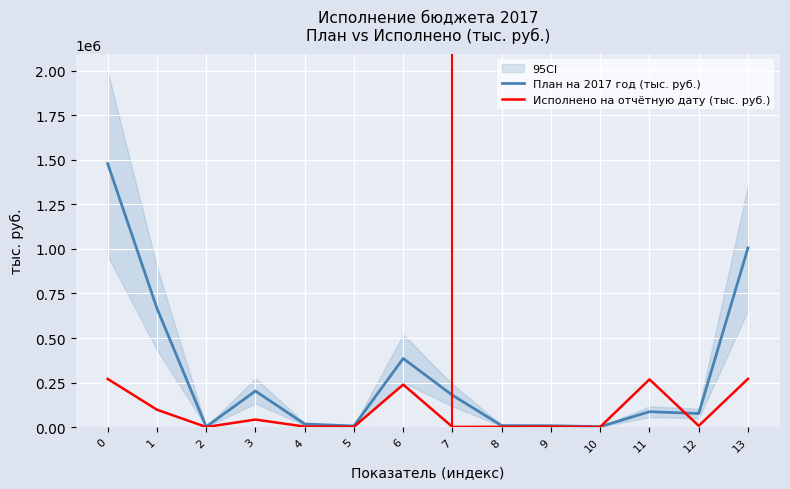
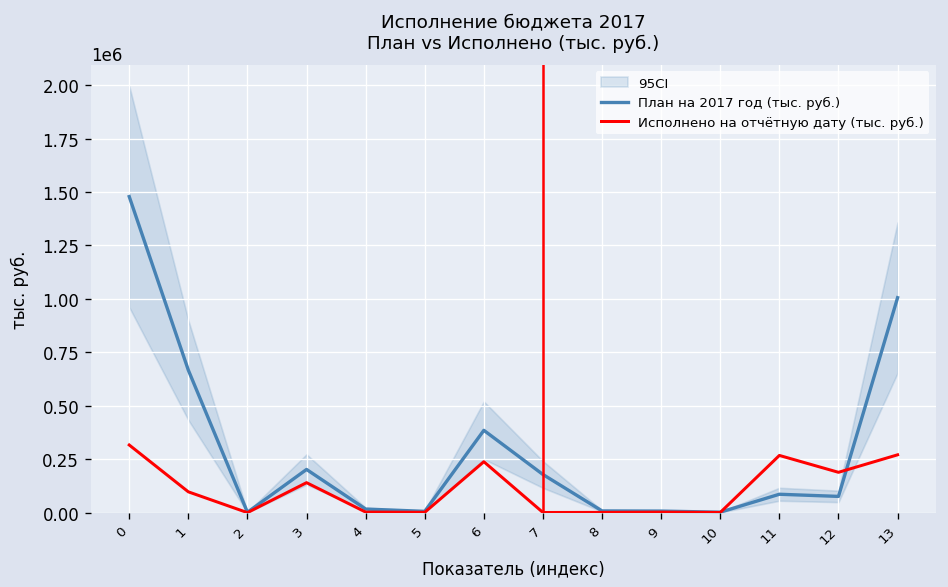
Исполнено на отчётную дату (тыс. руб.), 0: 270000 -> 320000
Исполнено на отчётную дату (тыс. руб.), 3: 40000 -> 140000
Исполнено на отчётную дату (тыс. руб.), 12: 10000 -> 190000
